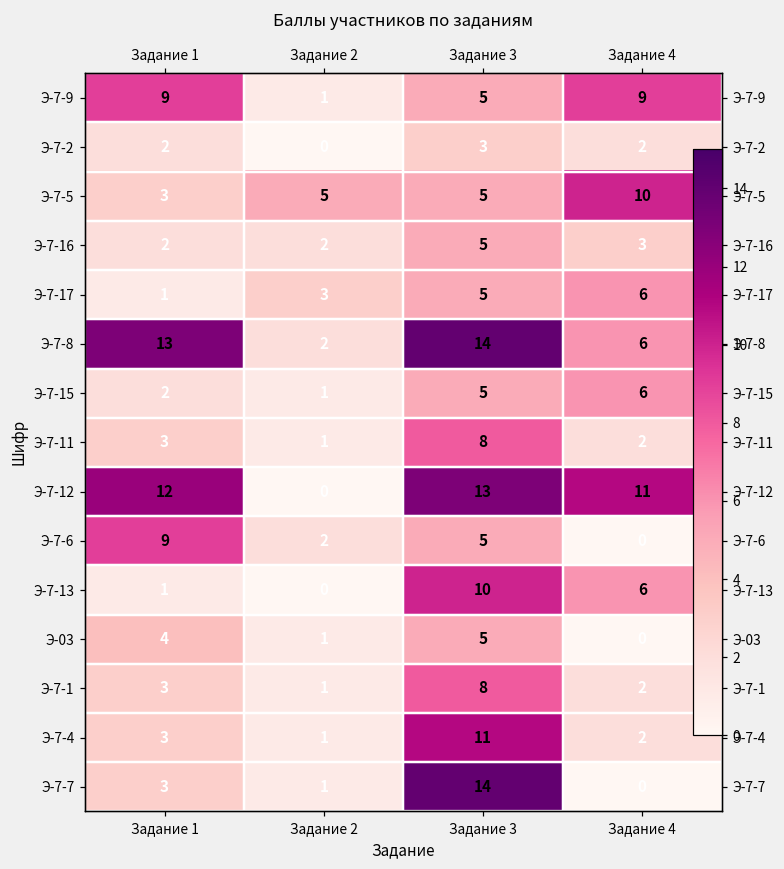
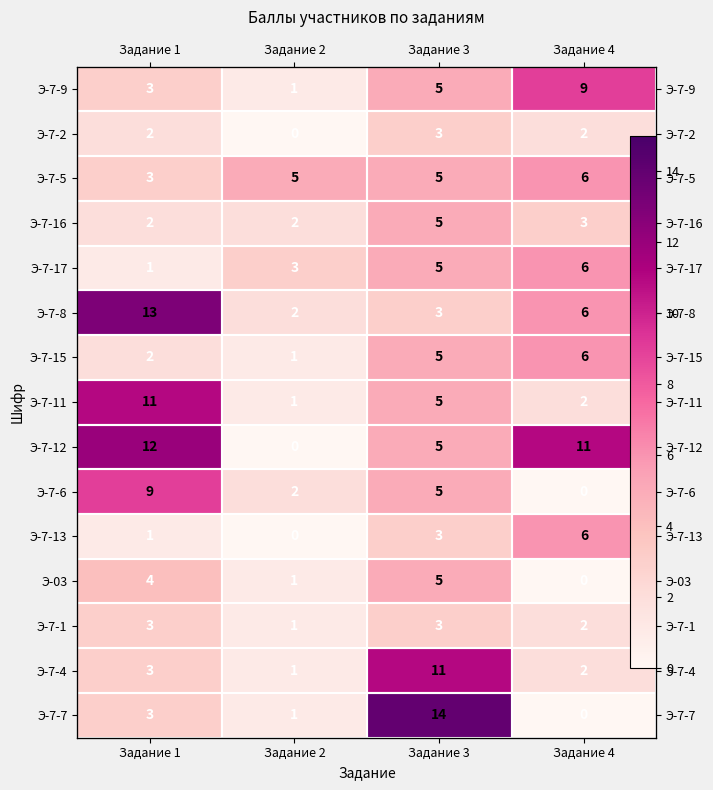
Э-7-9, Задание 1: 9 -> 3
Э-7-5, Задание 4: 10 -> 6
Э-7-8, Задание 3: 14 -> 3
Э-7-11, Задание 1: 3 -> 11
Э-7-11, Задание 3: 8 -> 5
Э-7-12, Задание 3: 13 -> 5
Э-7-13, Задание 3: 10 -> 3
Э-7-1, Задание 3: 8 -> 3
